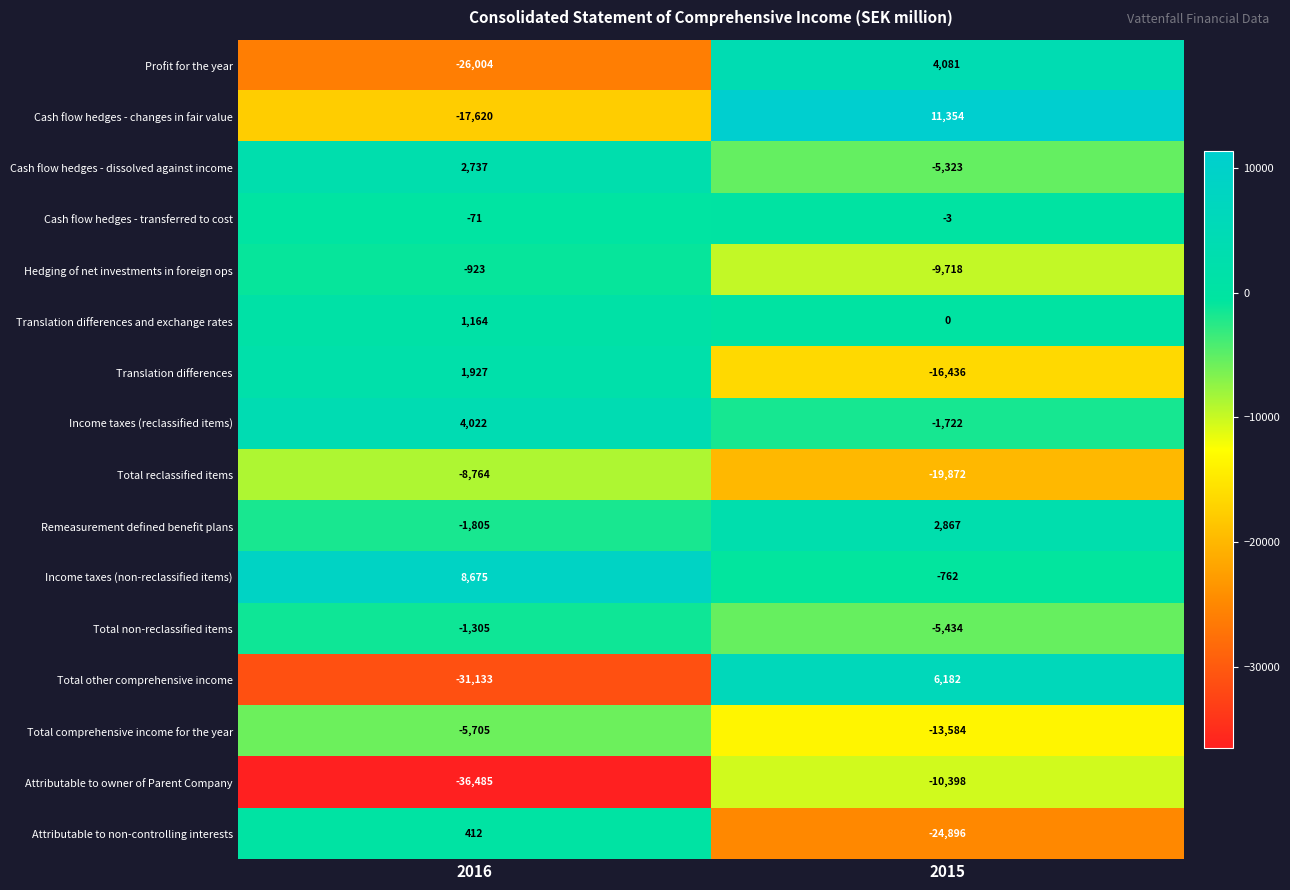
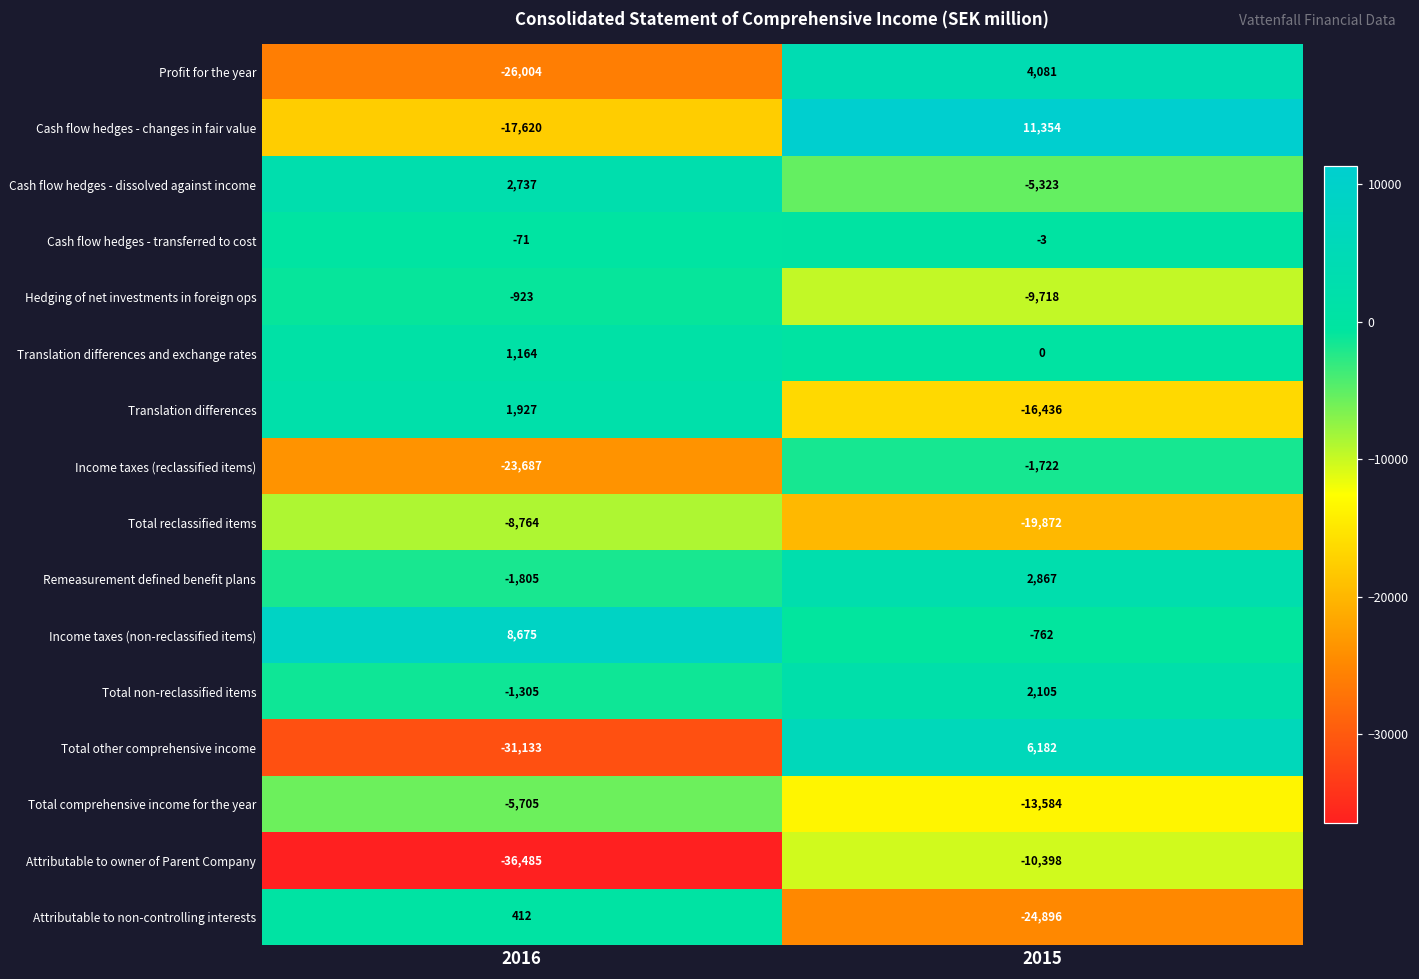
Income taxes (reclassified items), 2016: 4,022 -> -23,687
Total non-reclassified items, 2015: -5,434 -> 2,105
